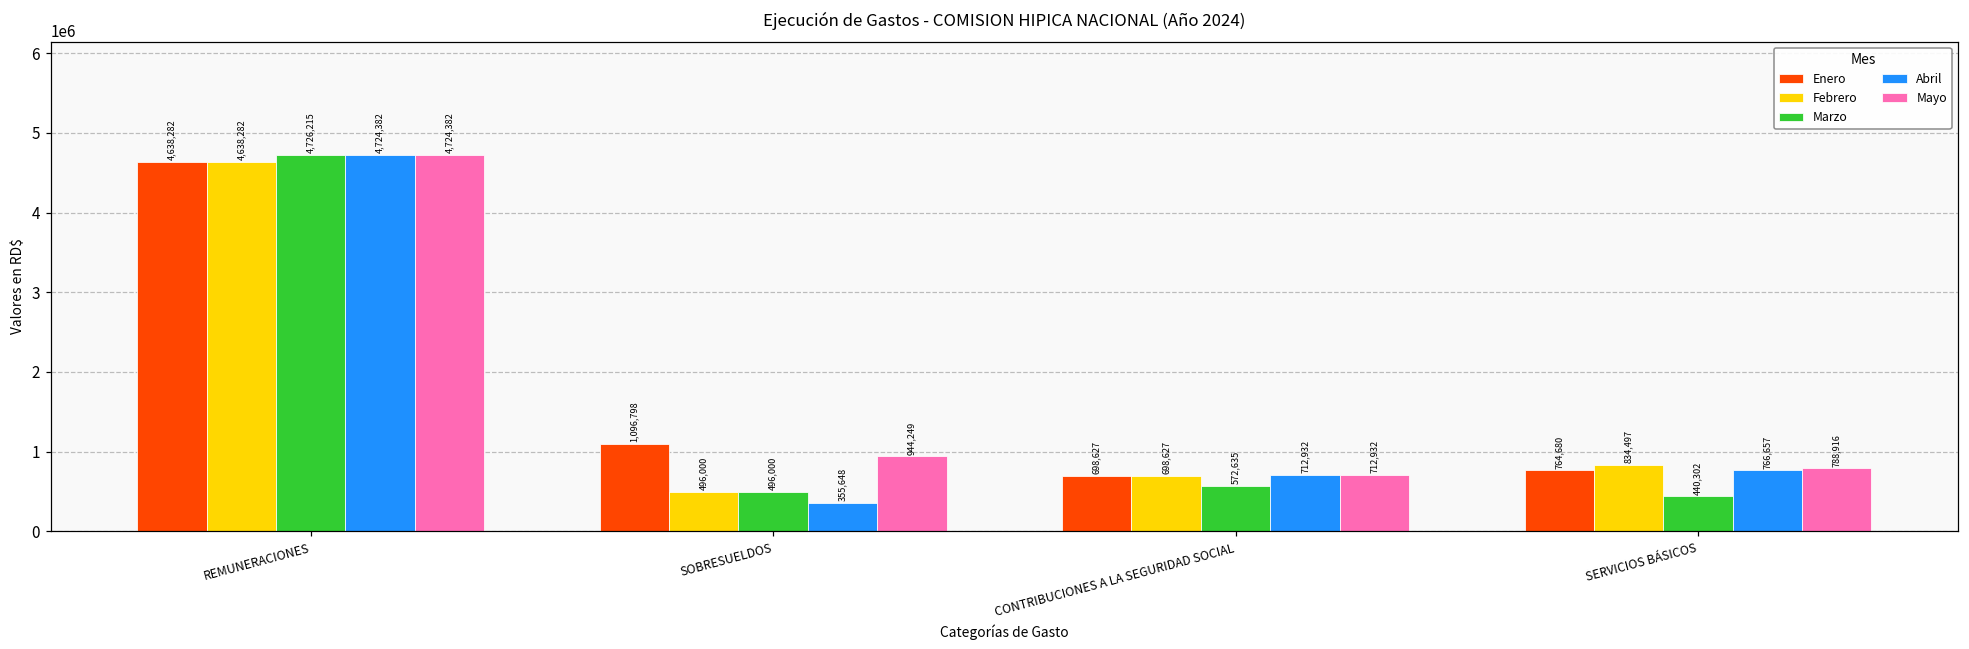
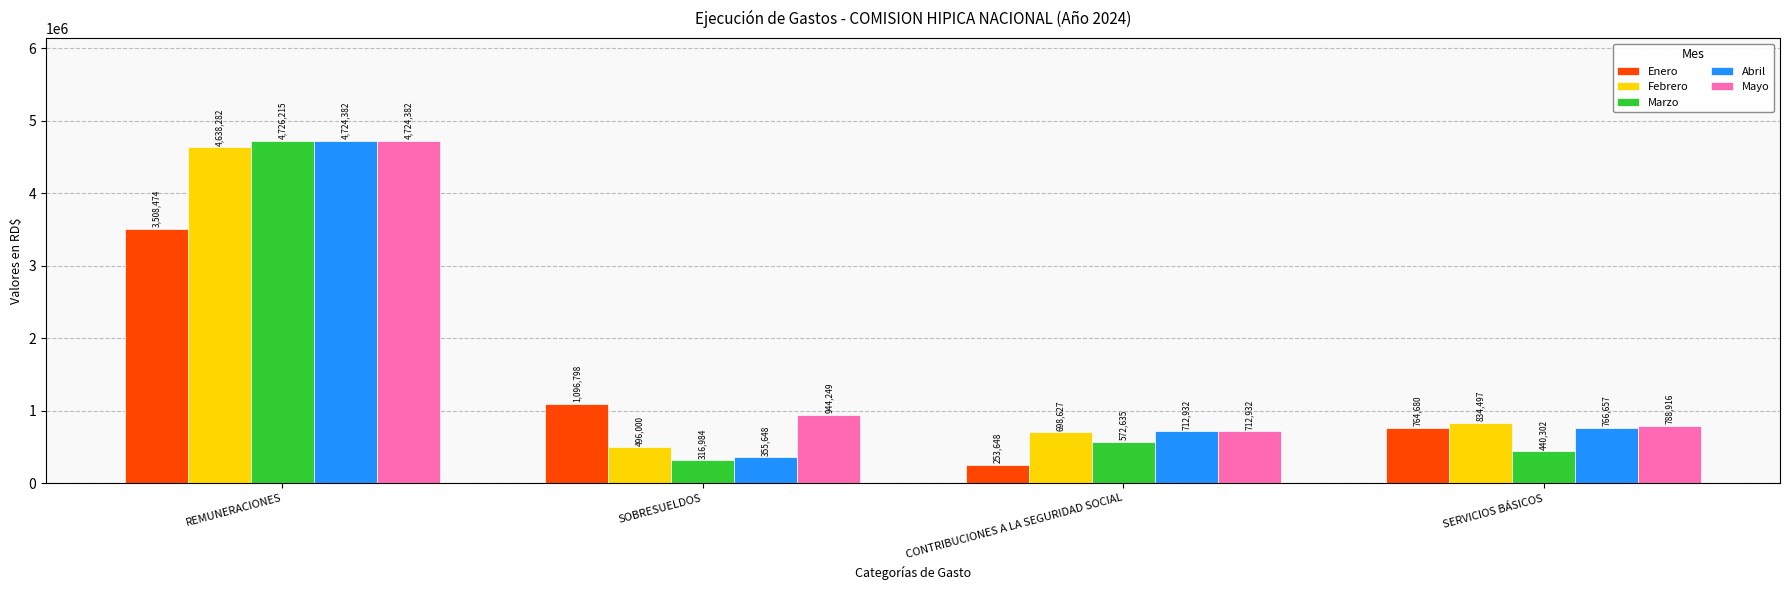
Enero, REMUNERACIONES: 4,638,282 -> 3,508,474
Marzo, SOBRESUELDOS: 496,000 -> 316,984
Enero, CONTRIBUCIONES A LA SEGURIDAD SOCIAL: 698,627 -> 253,648
